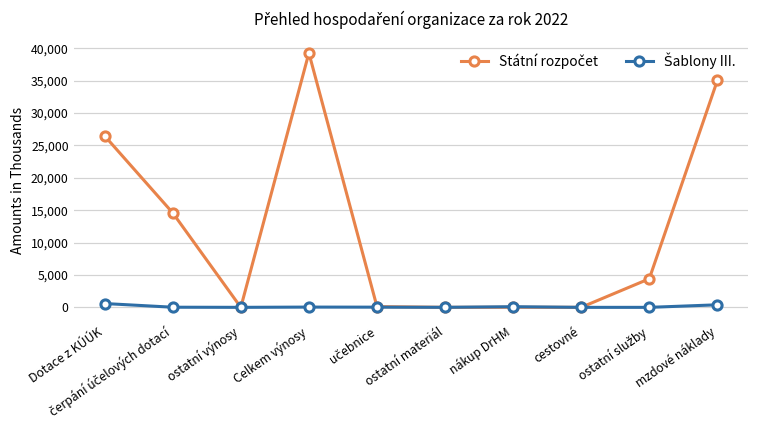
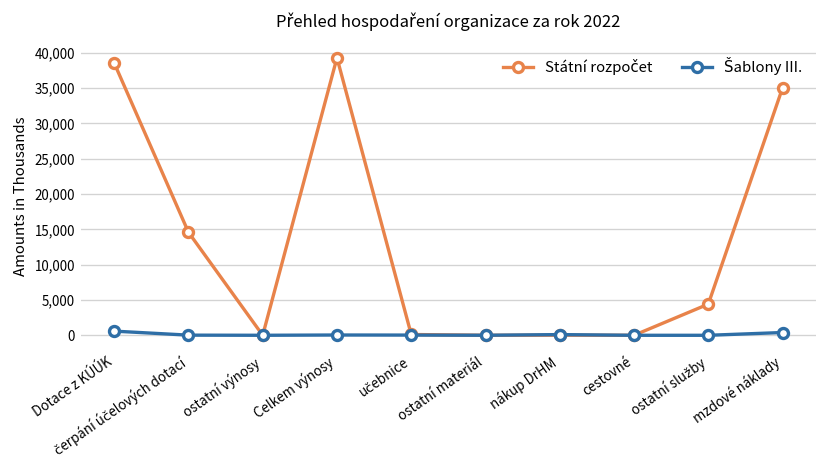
Státní rozpočet, Dotace z KÚÚK: 26,000 -> 39,000
